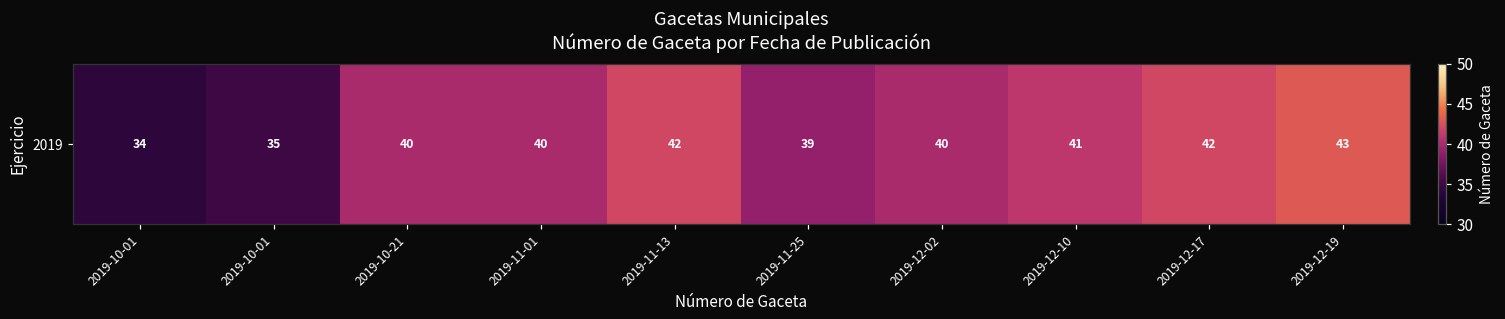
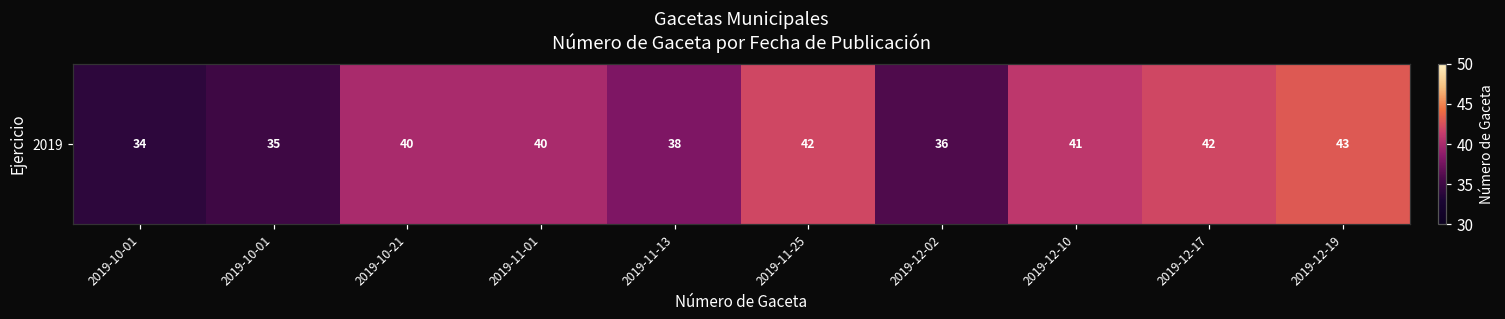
2019, 2019-11-13: 42 -> 38
2019, 2019-11-25: 39 -> 42
2019, 2019-12-02: 40 -> 36
